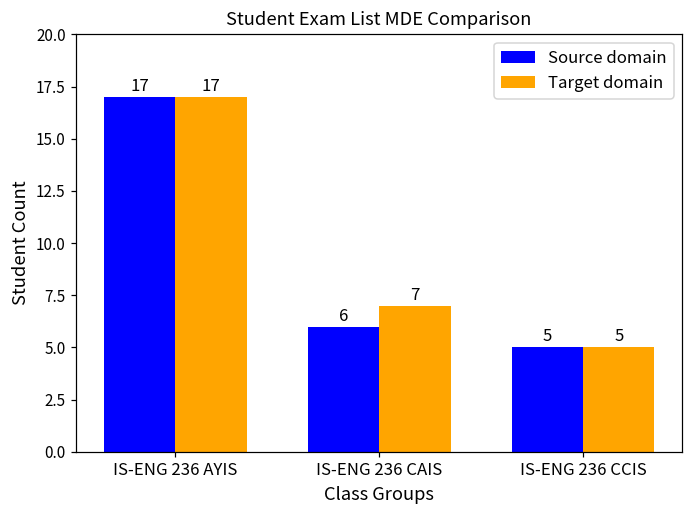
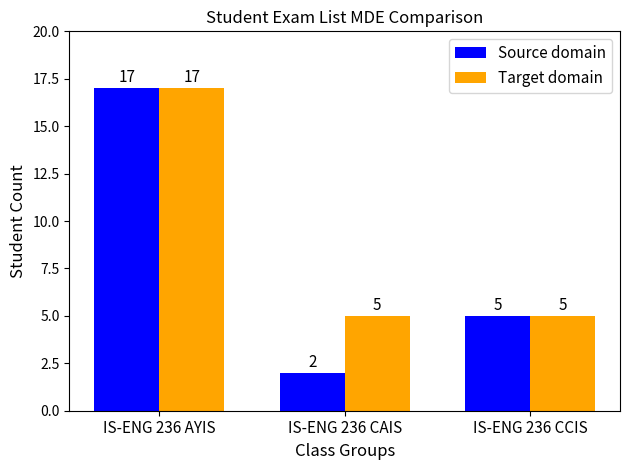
Source domain, IS-ENG 236 CAIS: 6 -> 2
Target domain, IS-ENG 236 CAIS: 7 -> 5
